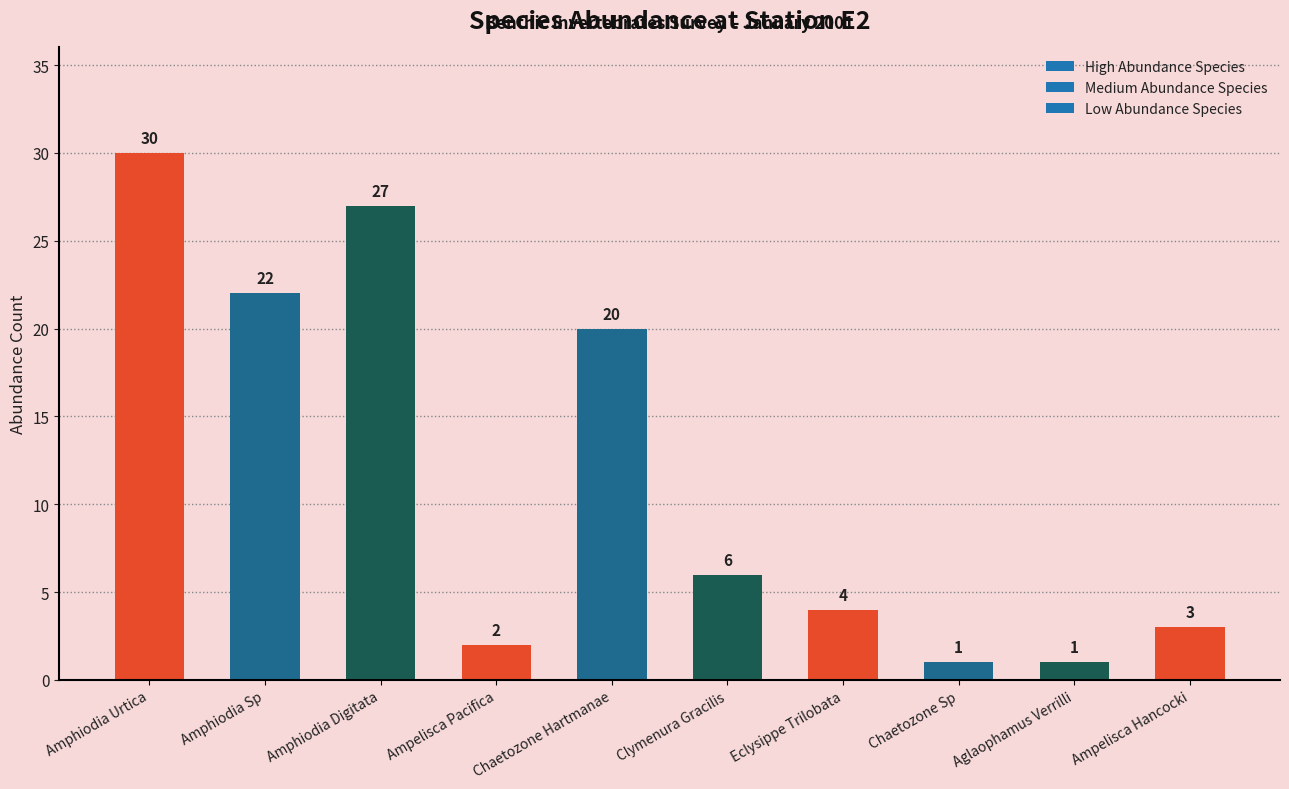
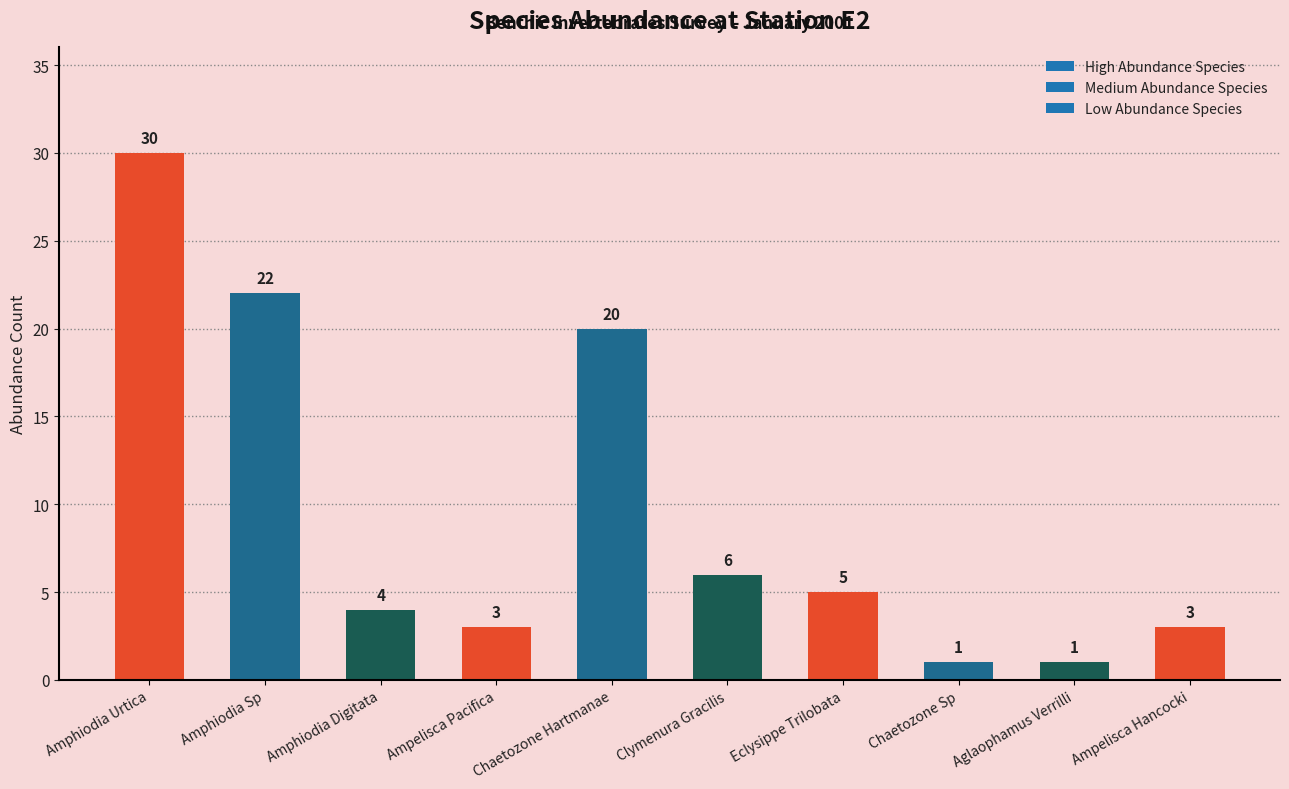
Amphiodia Digitata: 27 -> 4
Ampelisca Pacifica: 2 -> 3
Eclysippe Trilobata: 4 -> 5
